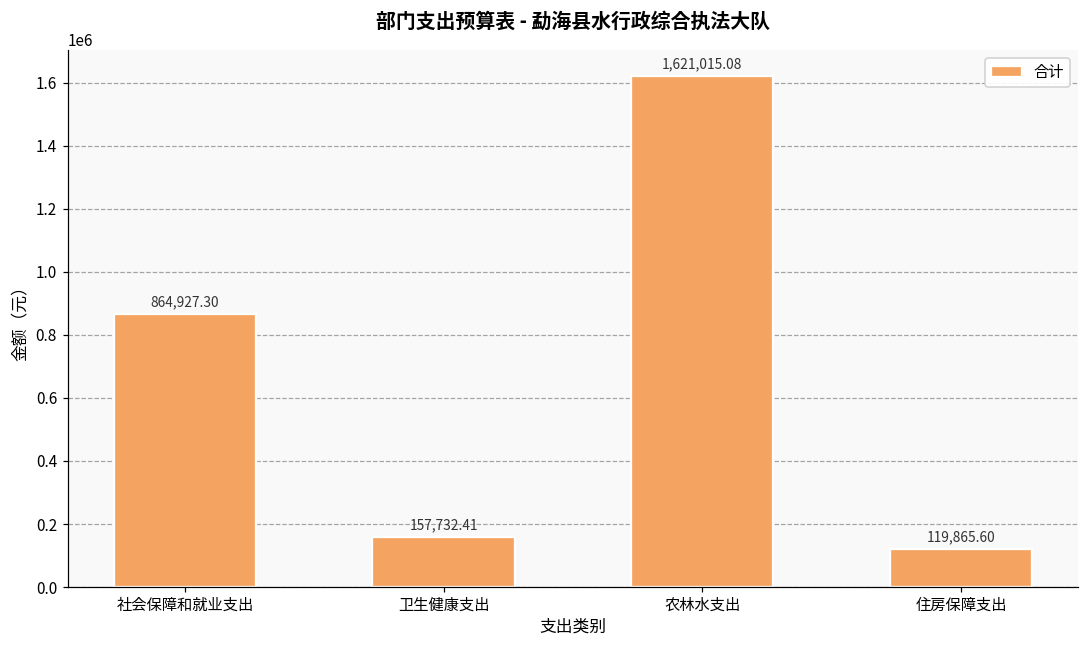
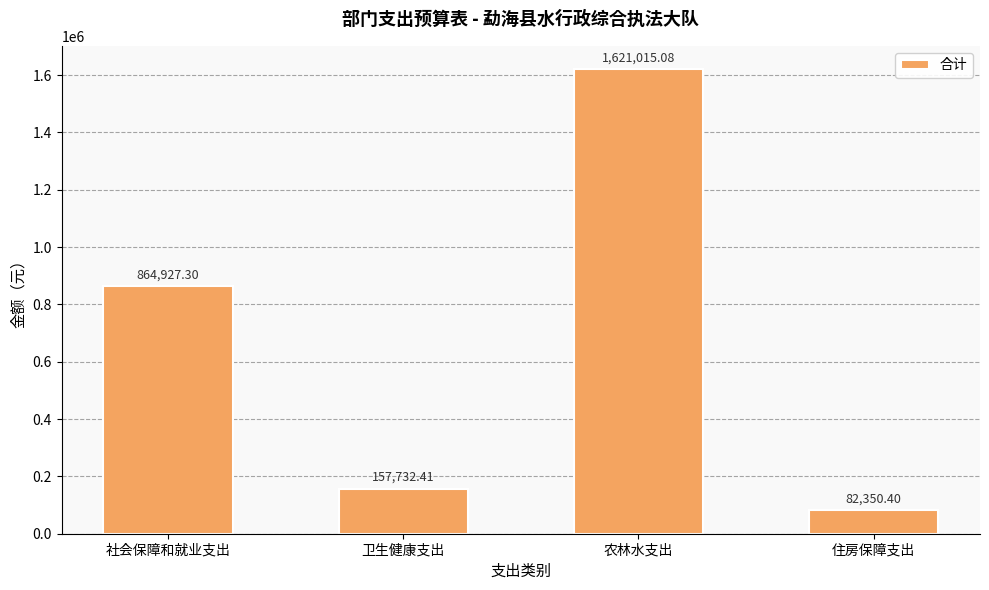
住房保障支出: 119,865.60 -> 82,350.40
